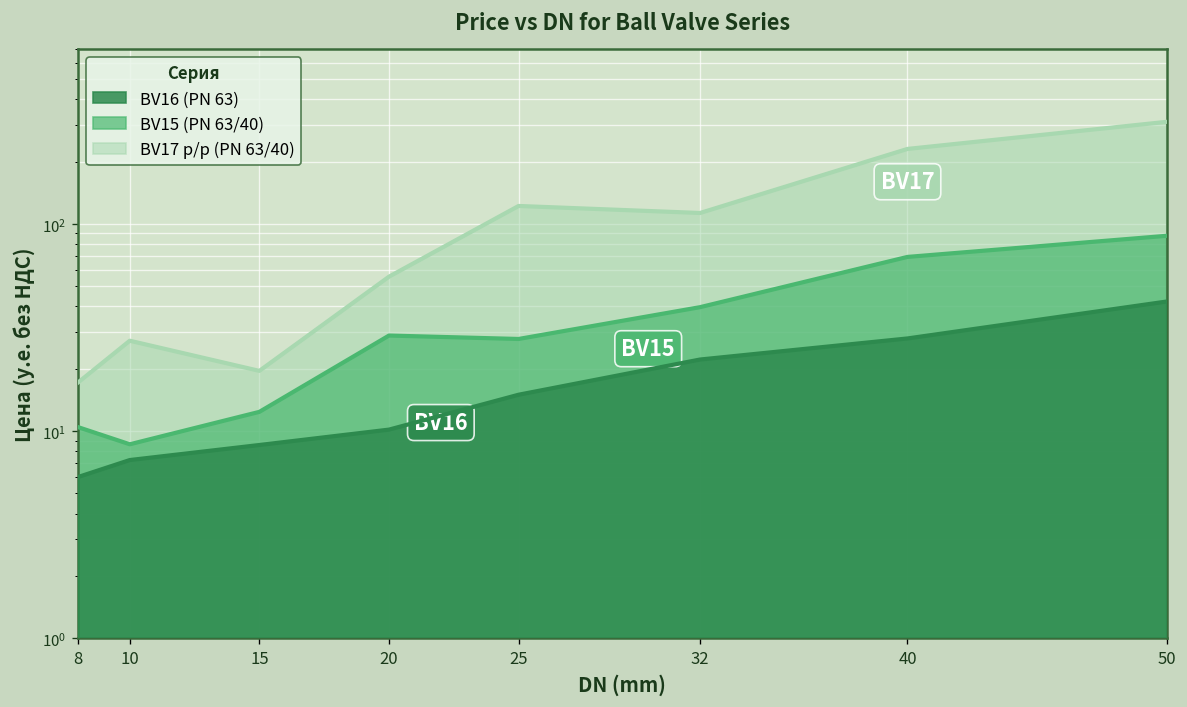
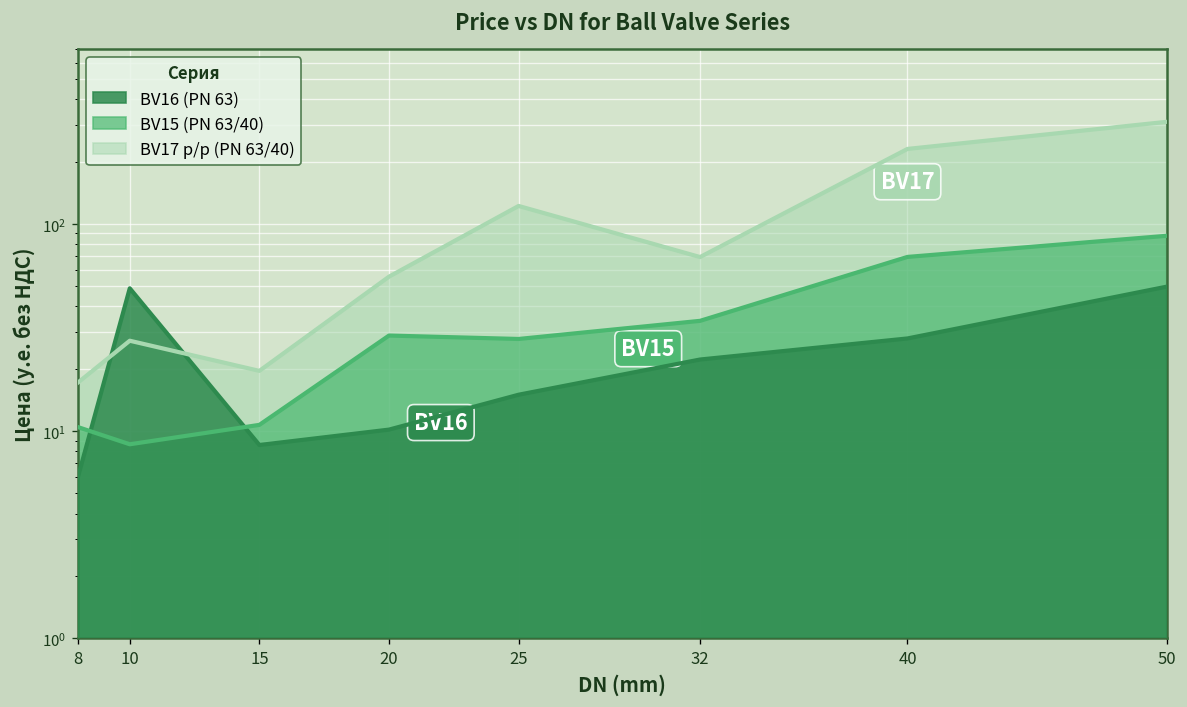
BV16 (PN 63), 10: 7.3 -> 49
BV15 (PN 63/40), 15: 12 -> 11
BV15 (PN 63/40), 32: 40 -> 34
BV17 р/р (PN 63/40), 32: 110 -> 69
BV16 (PN 63), 50: 42 -> 50
